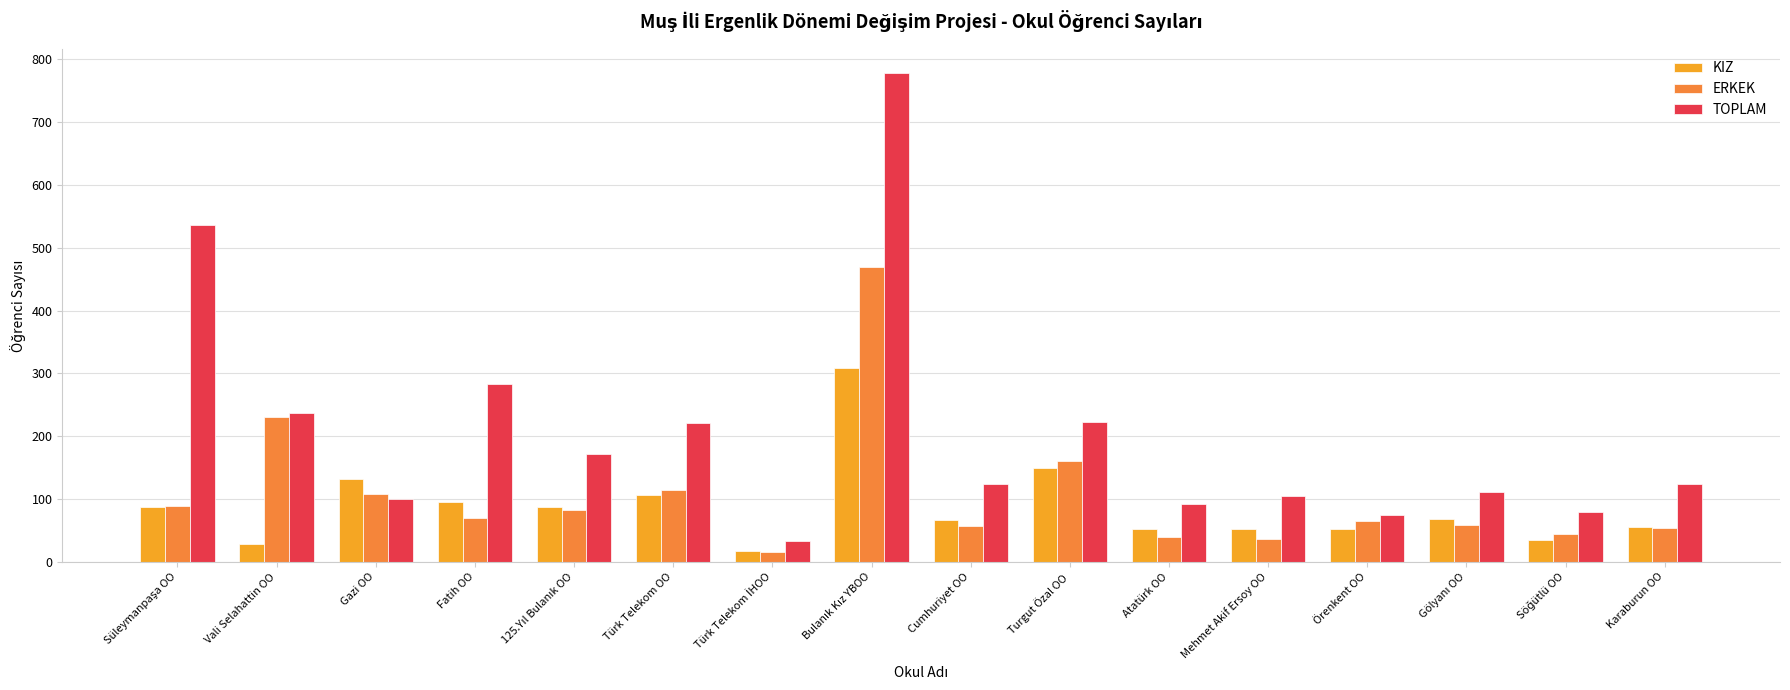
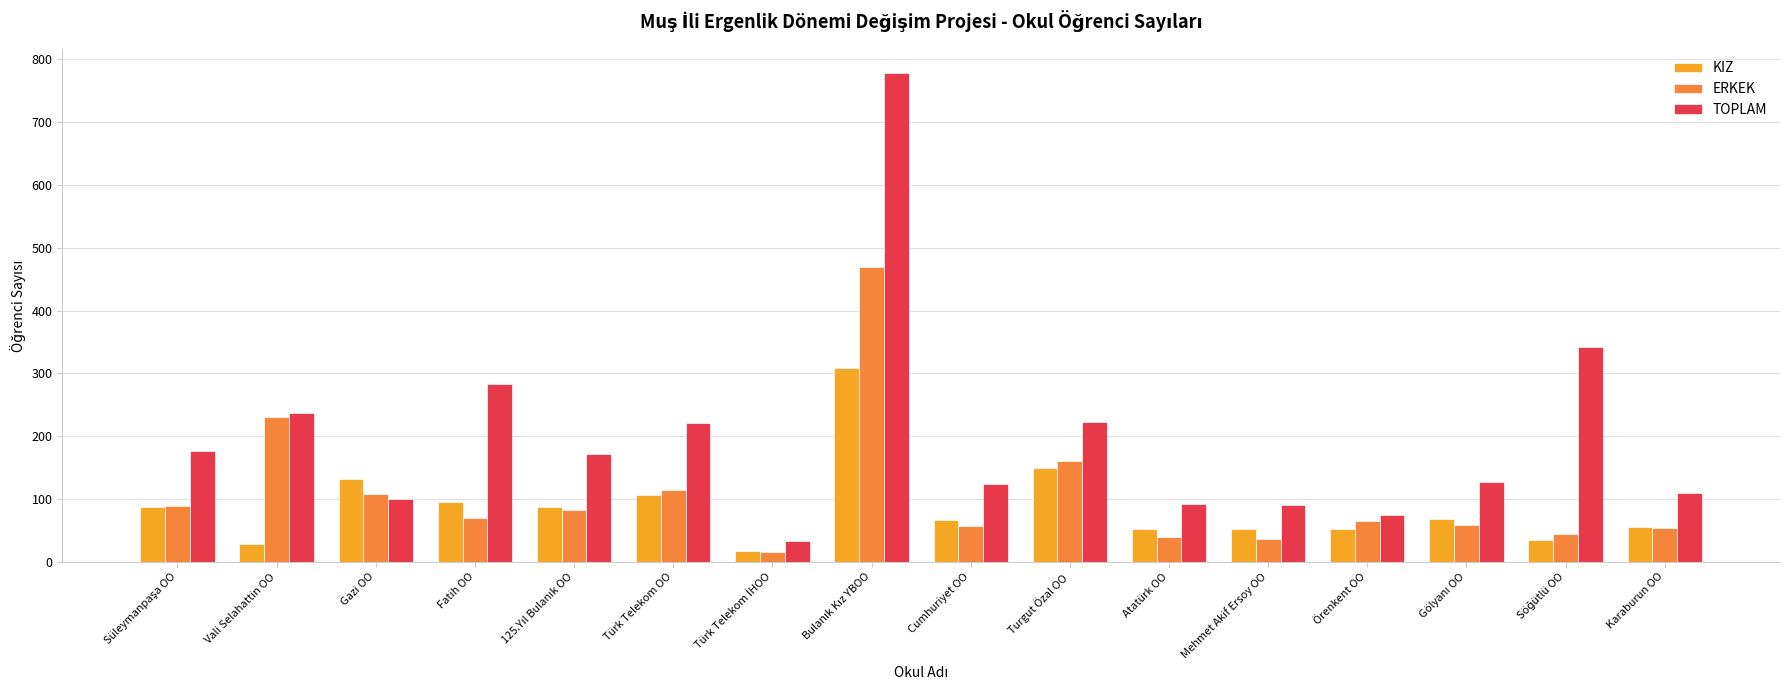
TOPLAM, Süleymanpaşa OO: 540 -> 180
TOPLAM, Mehmet Akif Ersoy OO: 110 -> 90
TOPLAM, Gölyanı OO: 110 -> 130
TOPLAM, Söğütlü OO: 80 -> 340
TOPLAM, Karaburun OO: 120 -> 110
